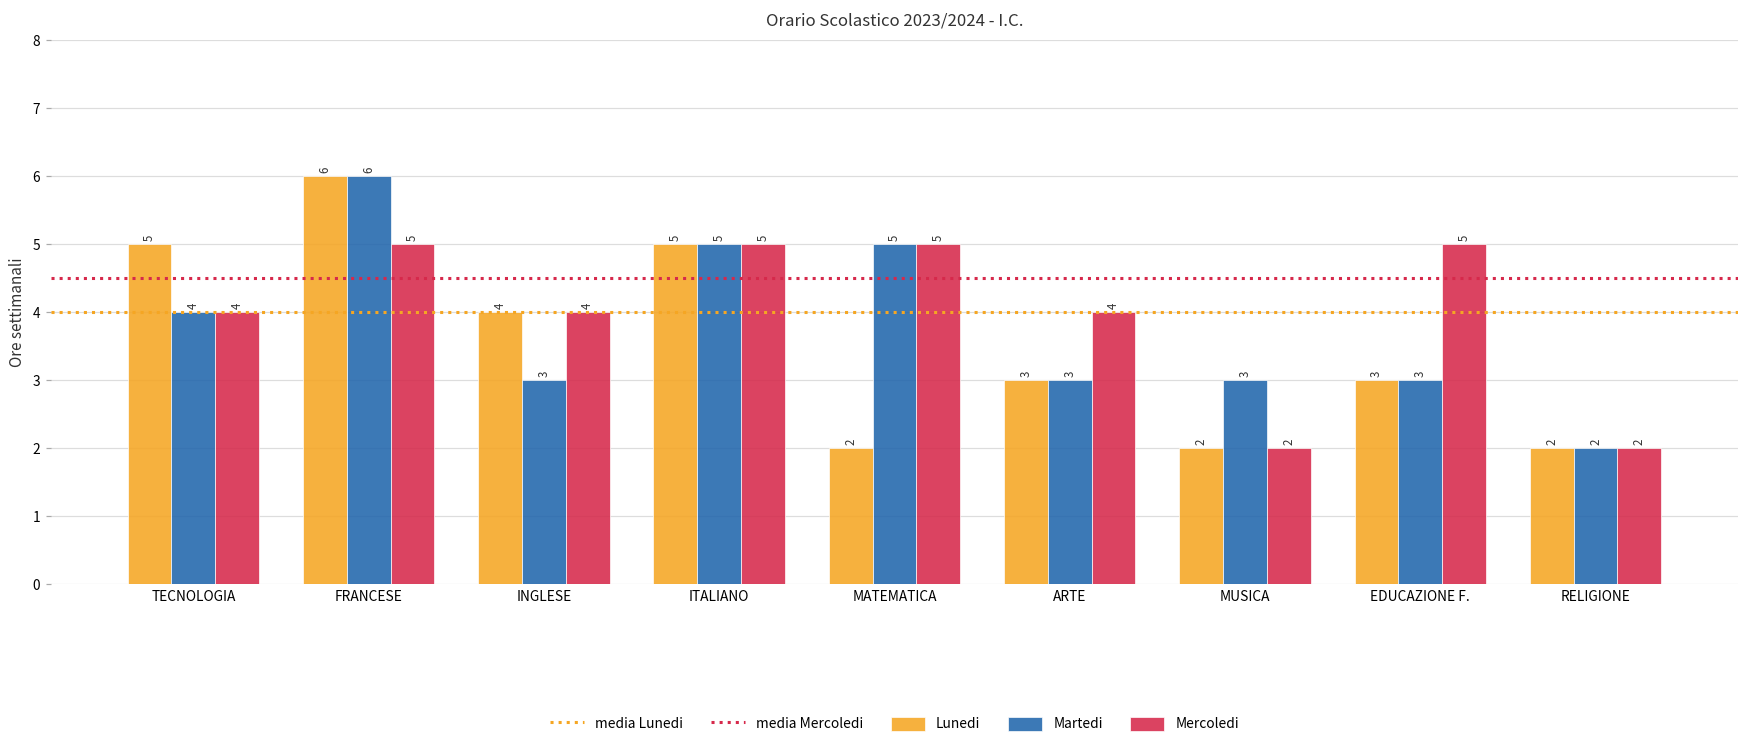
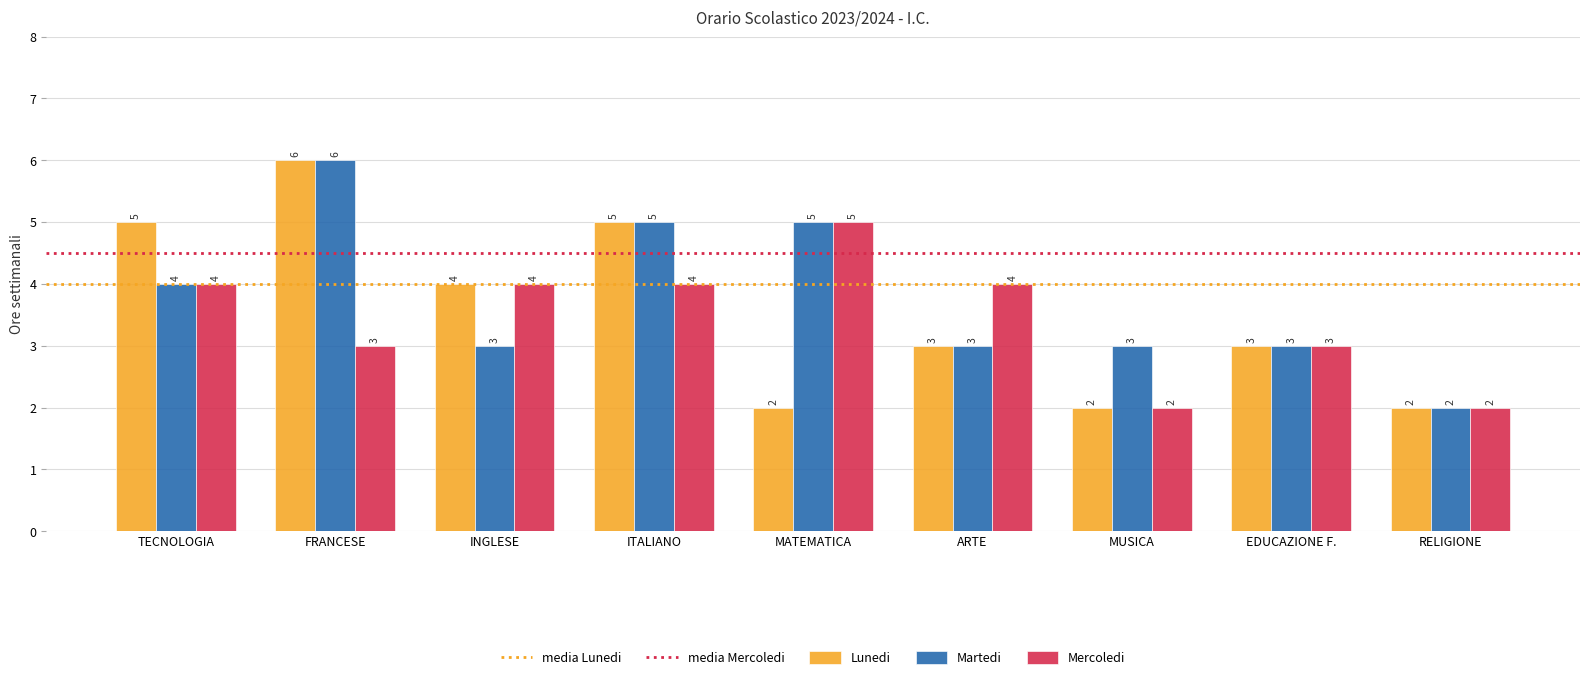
Mercoledi, FRANCESE: 5 -> 3
Mercoledi, ITALIANO: 5 -> 4
Mercoledi, EDUCAZIONE F.: 5 -> 3
